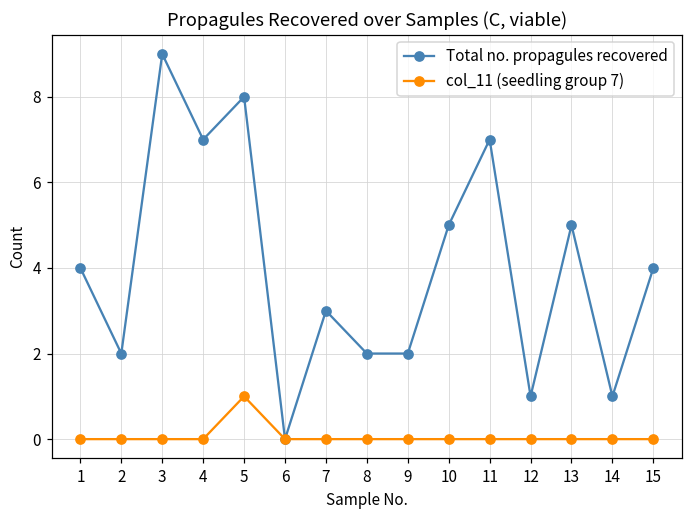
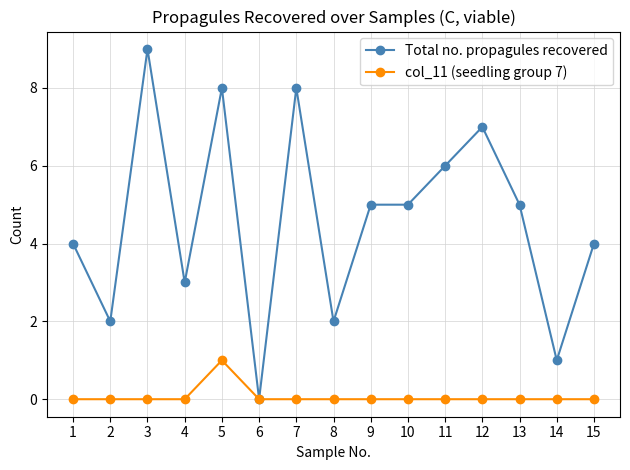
Total no. propagules recovered, 4: 7 -> 3
Total no. propagules recovered, 7: 3 -> 8
Total no. propagules recovered, 9: 2 -> 5
Total no. propagules recovered, 11: 7 -> 6
Total no. propagules recovered, 12: 1 -> 7
